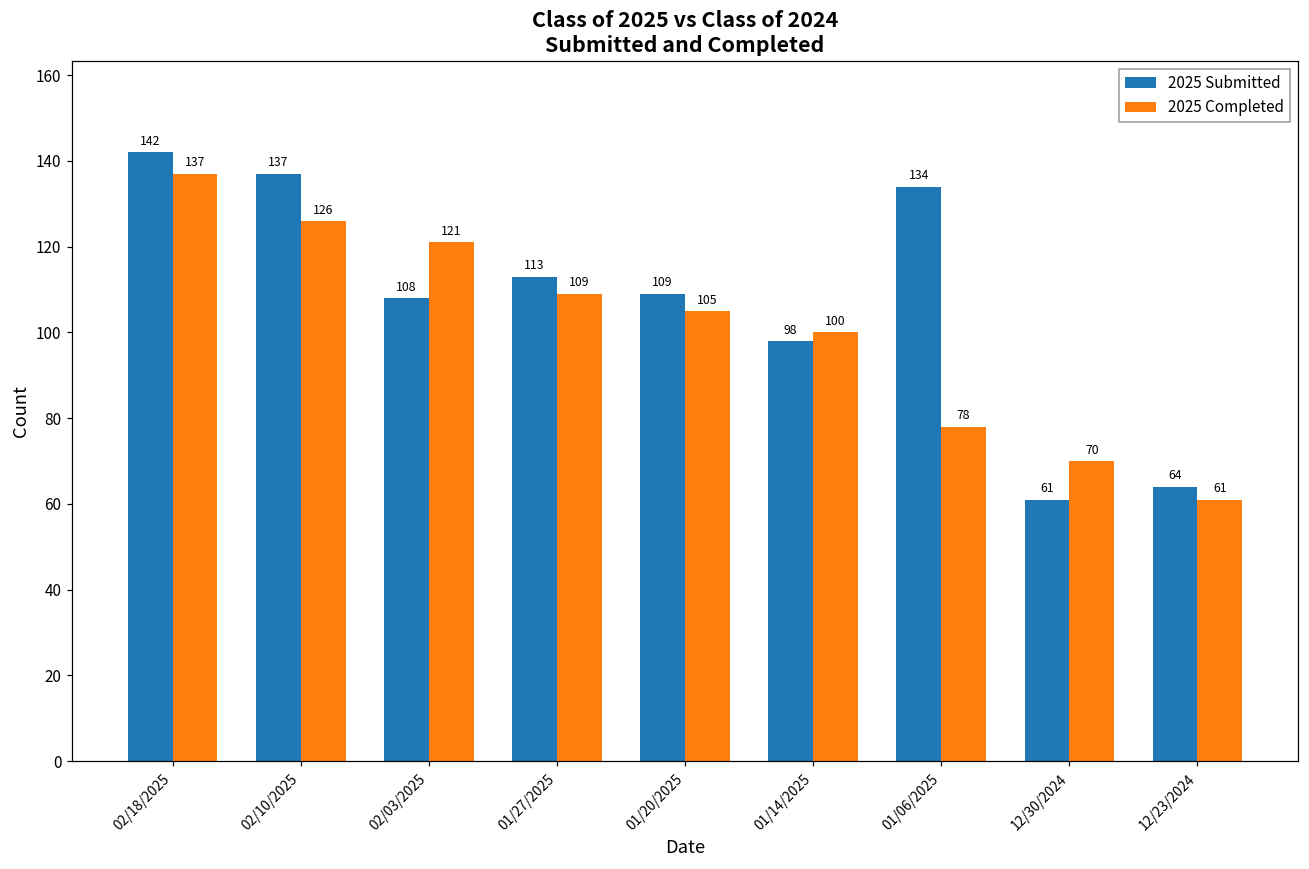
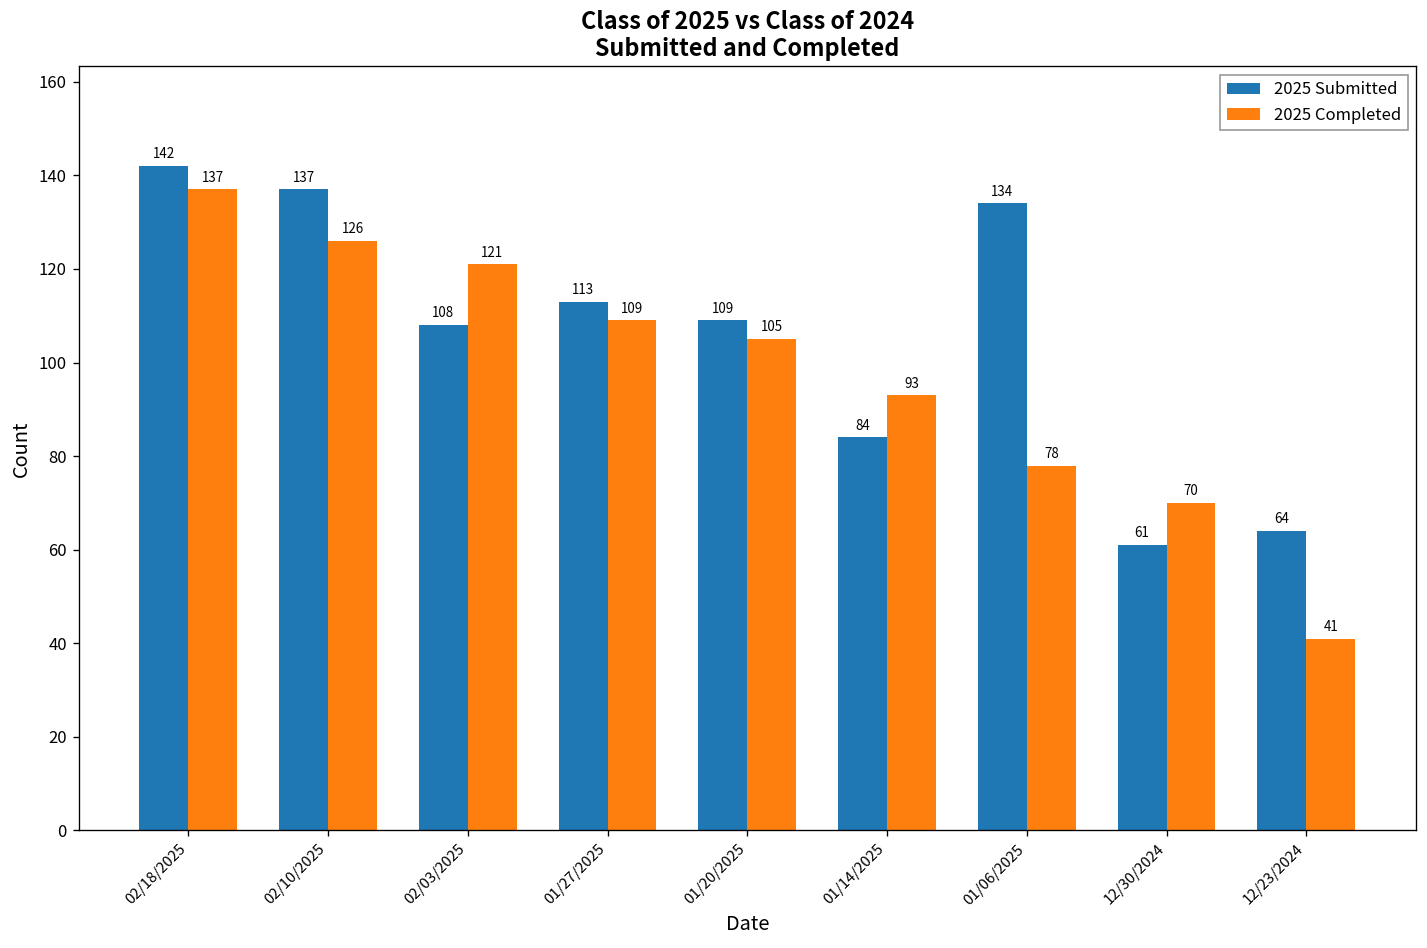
2025 Submitted, 01/14/2025: 98 -> 84
2025 Completed, 01/14/2025: 100 -> 93
2025 Completed, 12/23/2024: 61 -> 41
